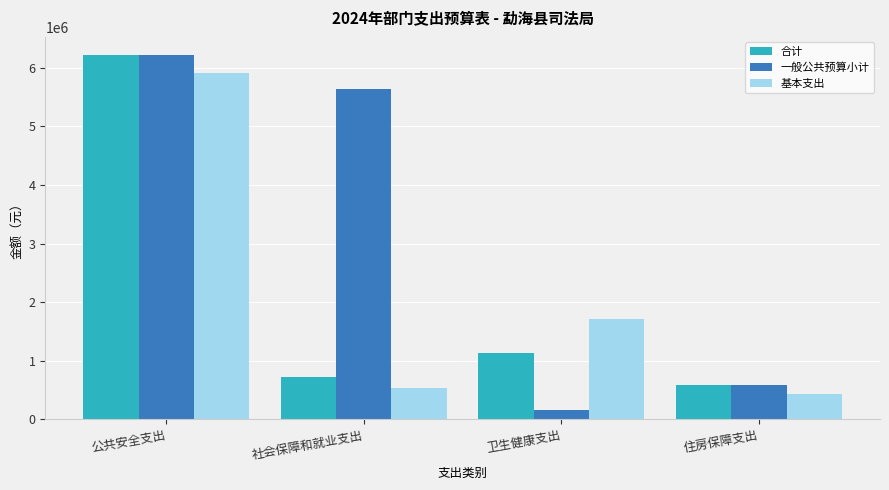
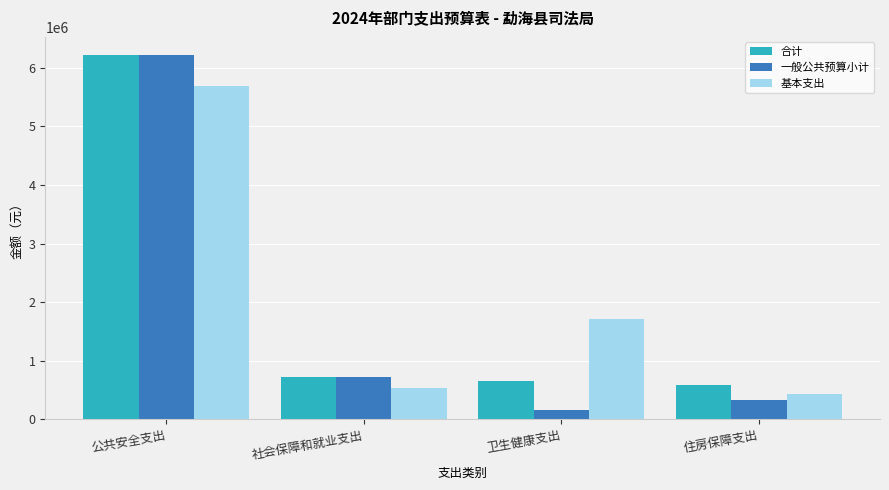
基本支出, 公共安全支出: 5900000 -> 5700000
一般公共预算小计, 社会保障和就业支出: 5600000 -> 700000
合计, 卫生健康支出: 1100000 -> 700000
一般公共预算小计, 住房保障支出: 600000 -> 300000
